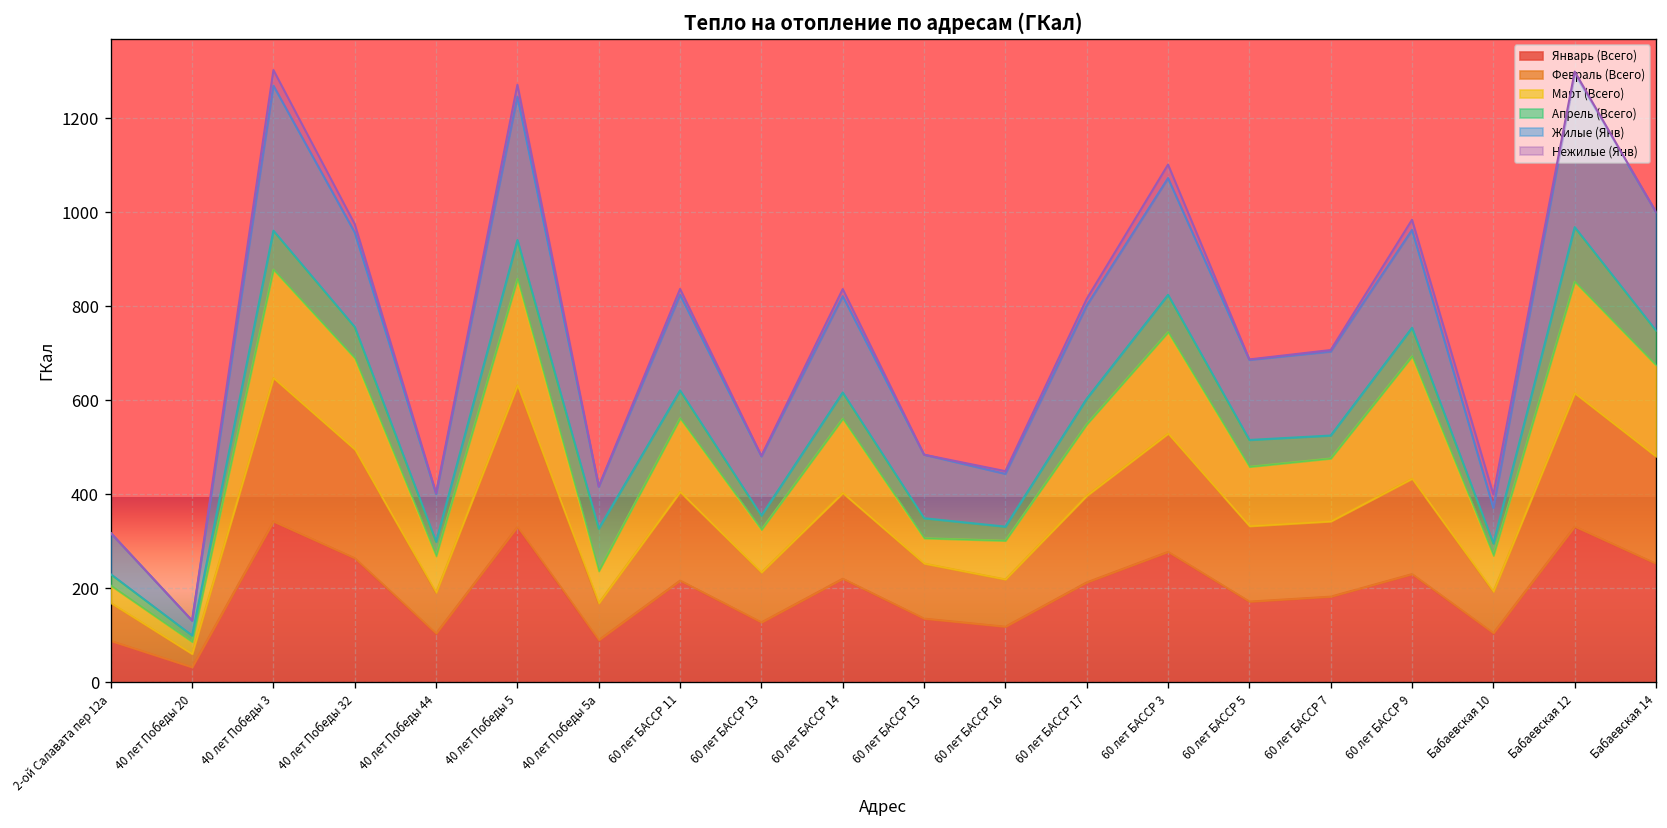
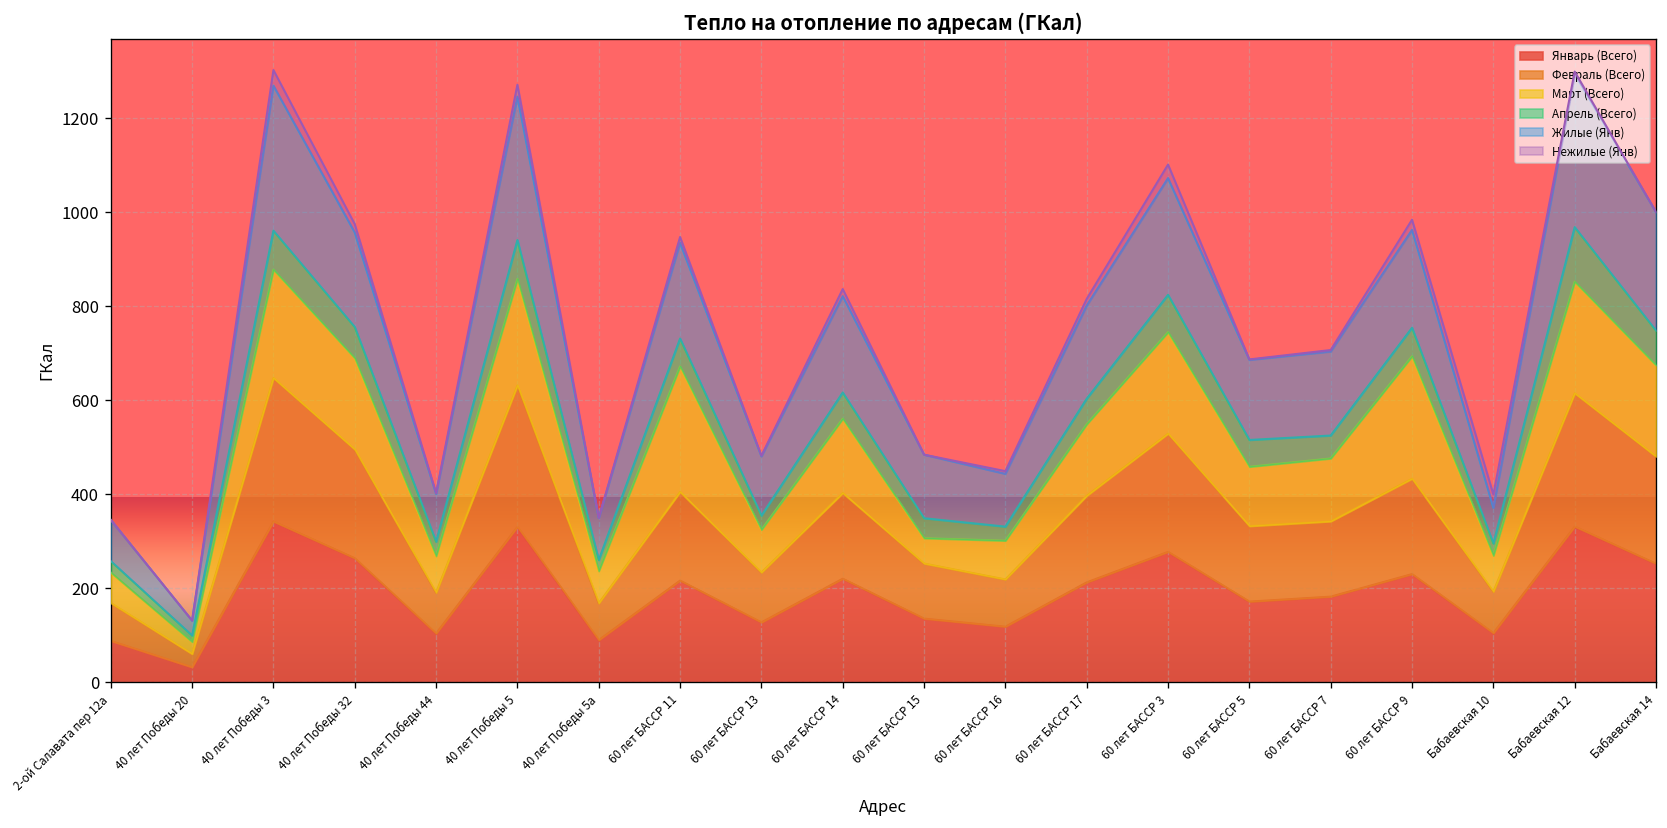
Март (Всего), 2-ой Салавата пер 12а: 40 -> 70
Апрель (Всего), 40 лет Победы 5а: 90 -> 20
Март (Всего), 60 лет БАССР 11: 160 -> 270
